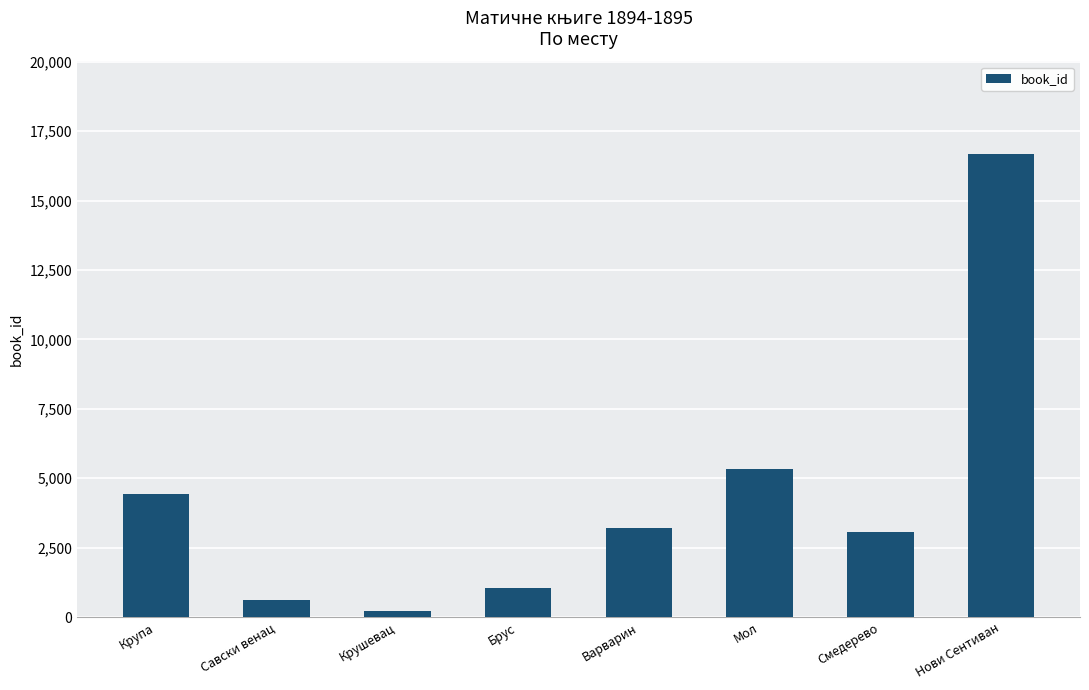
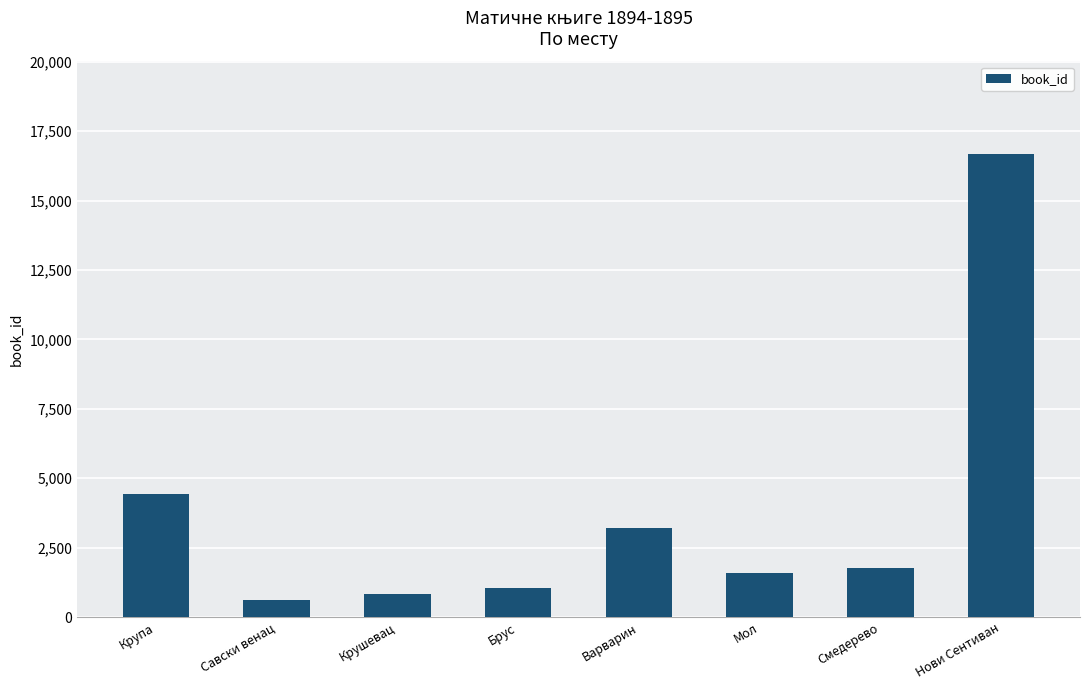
Крушевац: 200 -> 800
Мол: 5,300 -> 1,600
Смедерево: 3,100 -> 1,800
